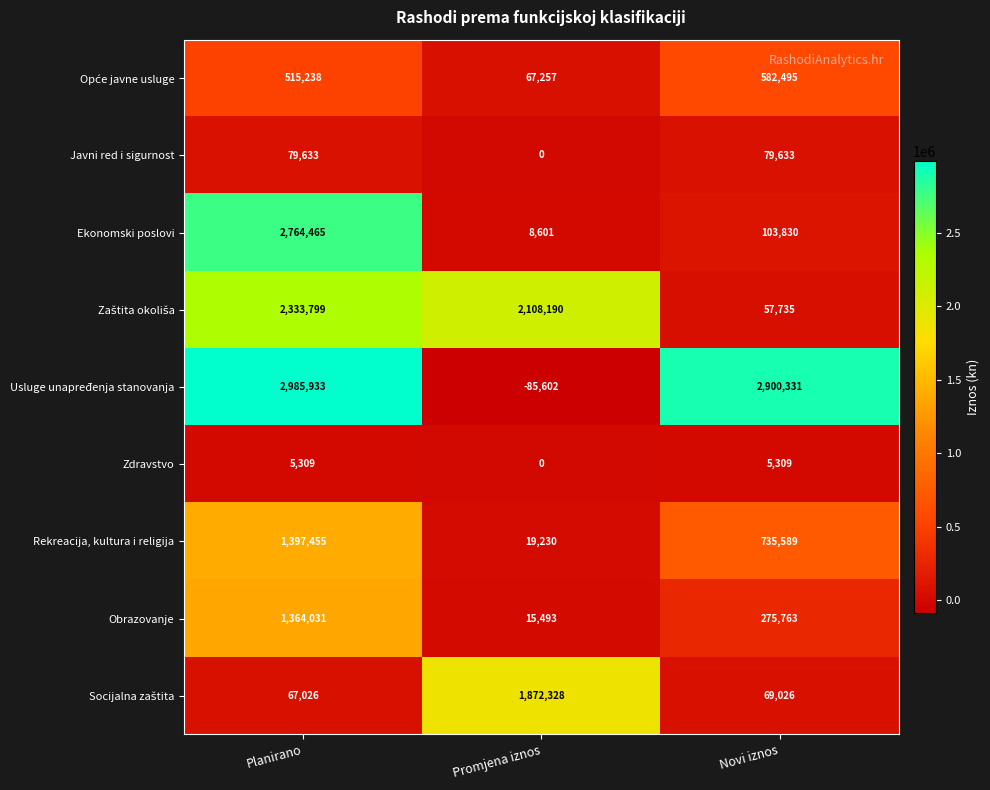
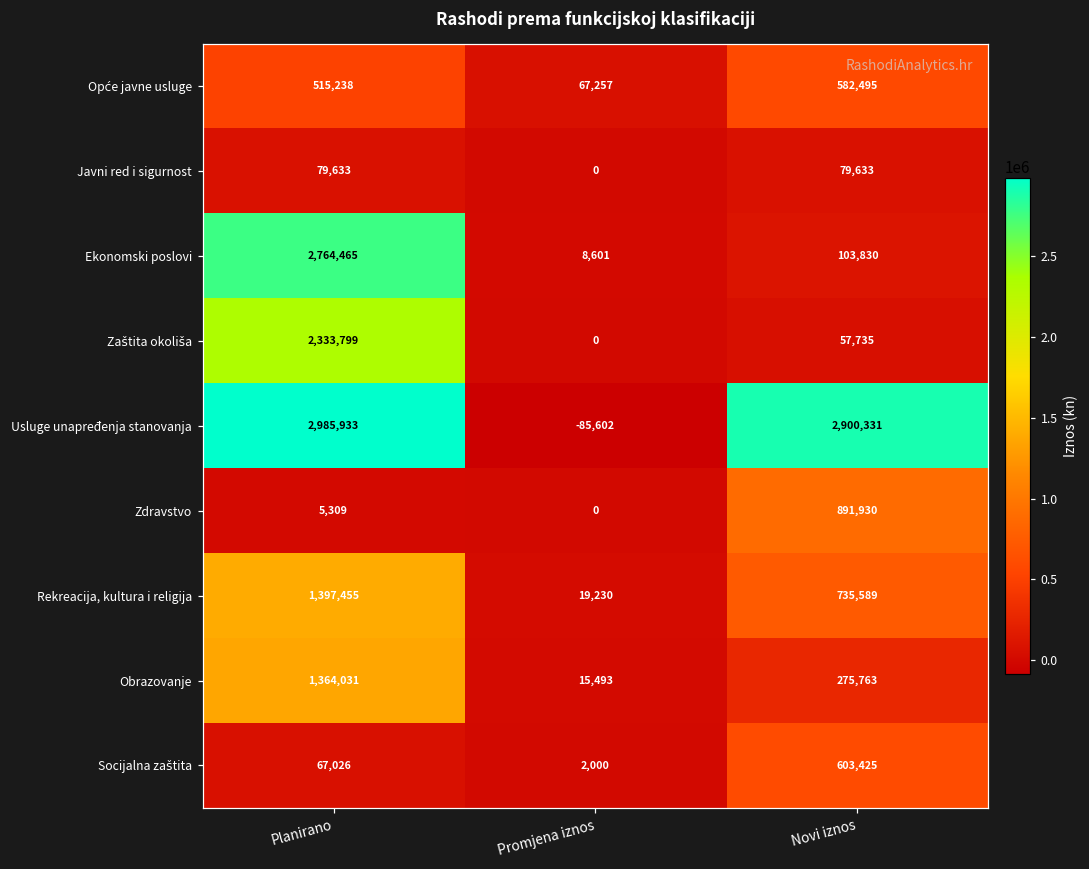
Zaštita okoliša, Promjena iznos: 2,108,190 -> 0
Zdravstvo, Novi iznos: 5,309 -> 891,930
Socijalna zaštita, Promjena iznos: 1,872,328 -> 2,000
Socijalna zaštita, Novi iznos: 69,026 -> 603,425
